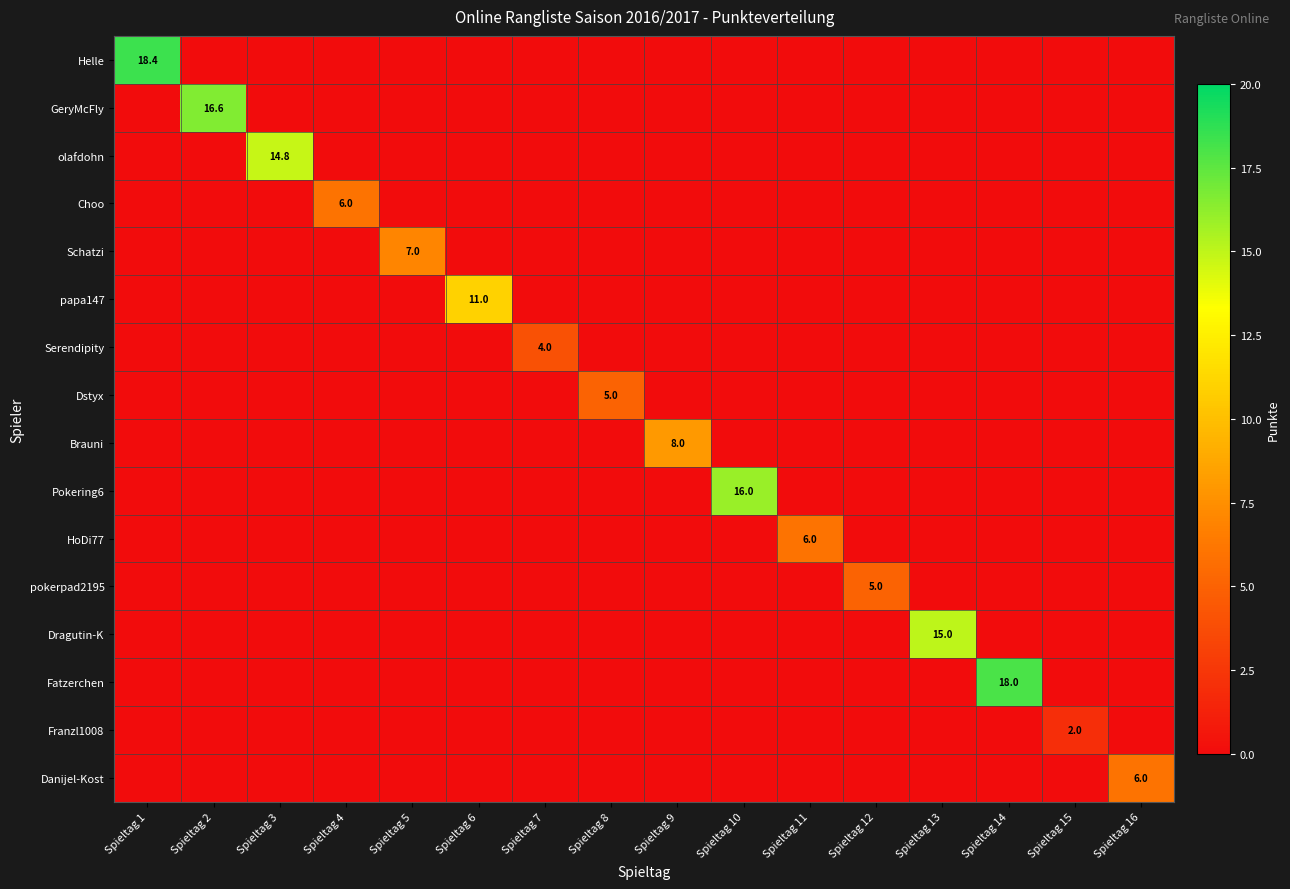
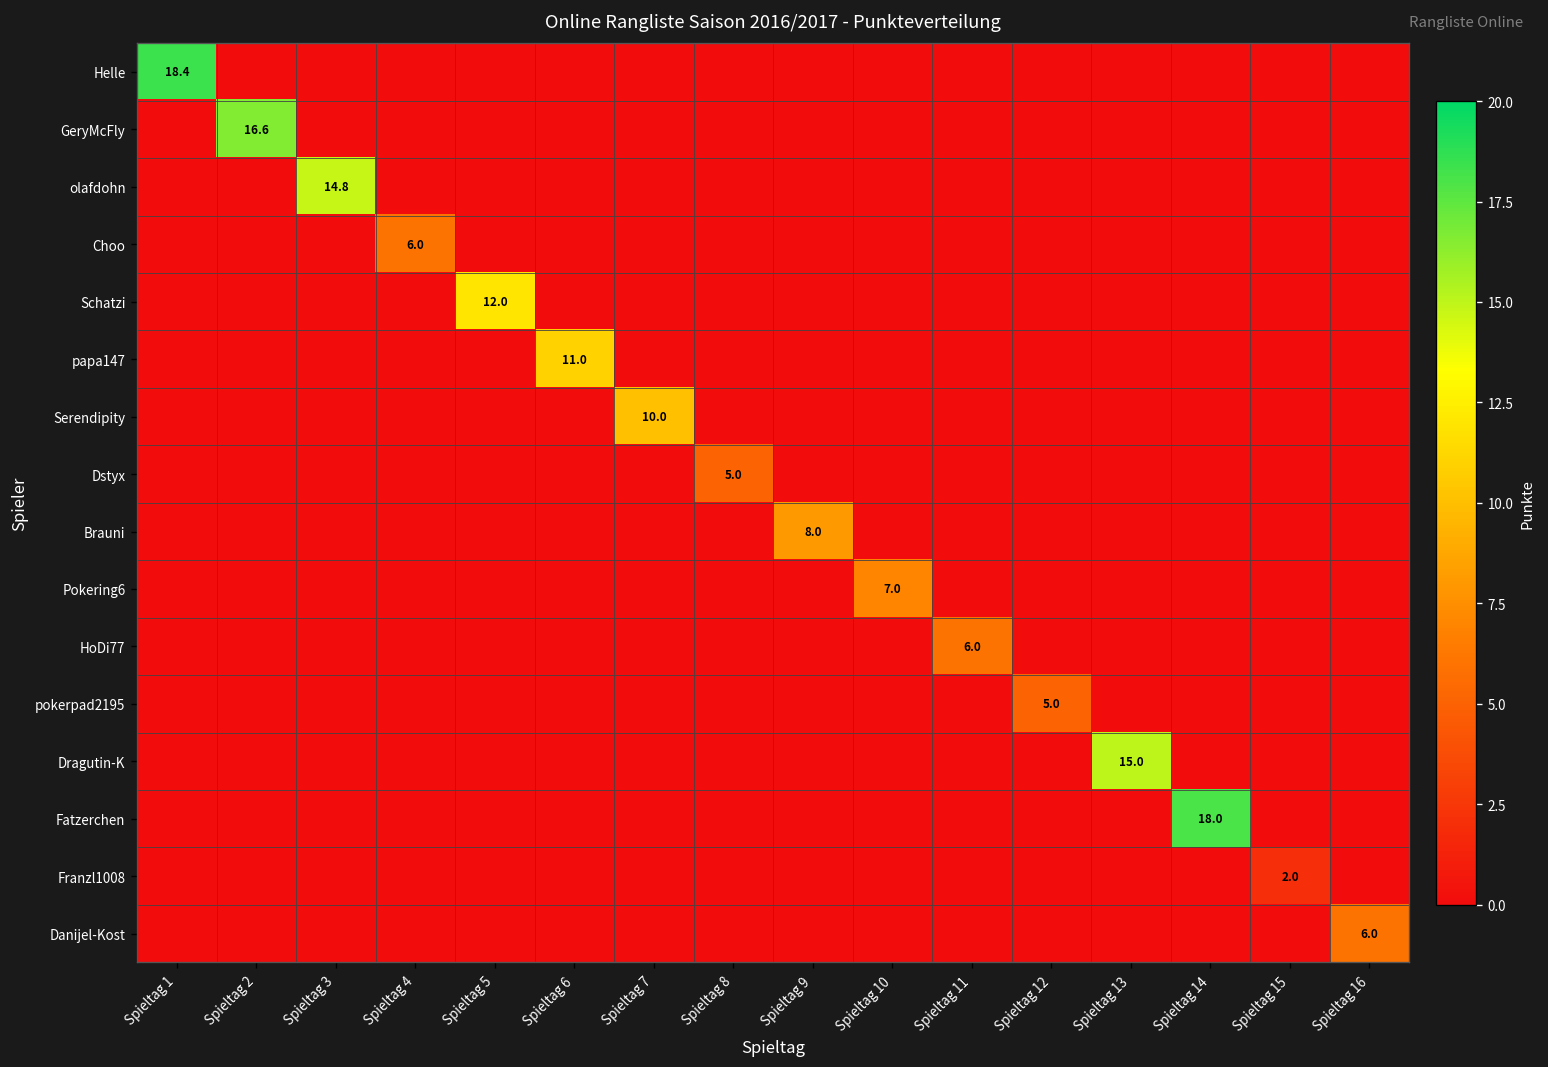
Schatzi, Spieltag 5: 7.0 -> 12.0
Serendipity, Spieltag 7: 4.0 -> 10.0
Pokering6, Spieltag 10: 16.0 -> 7.0
